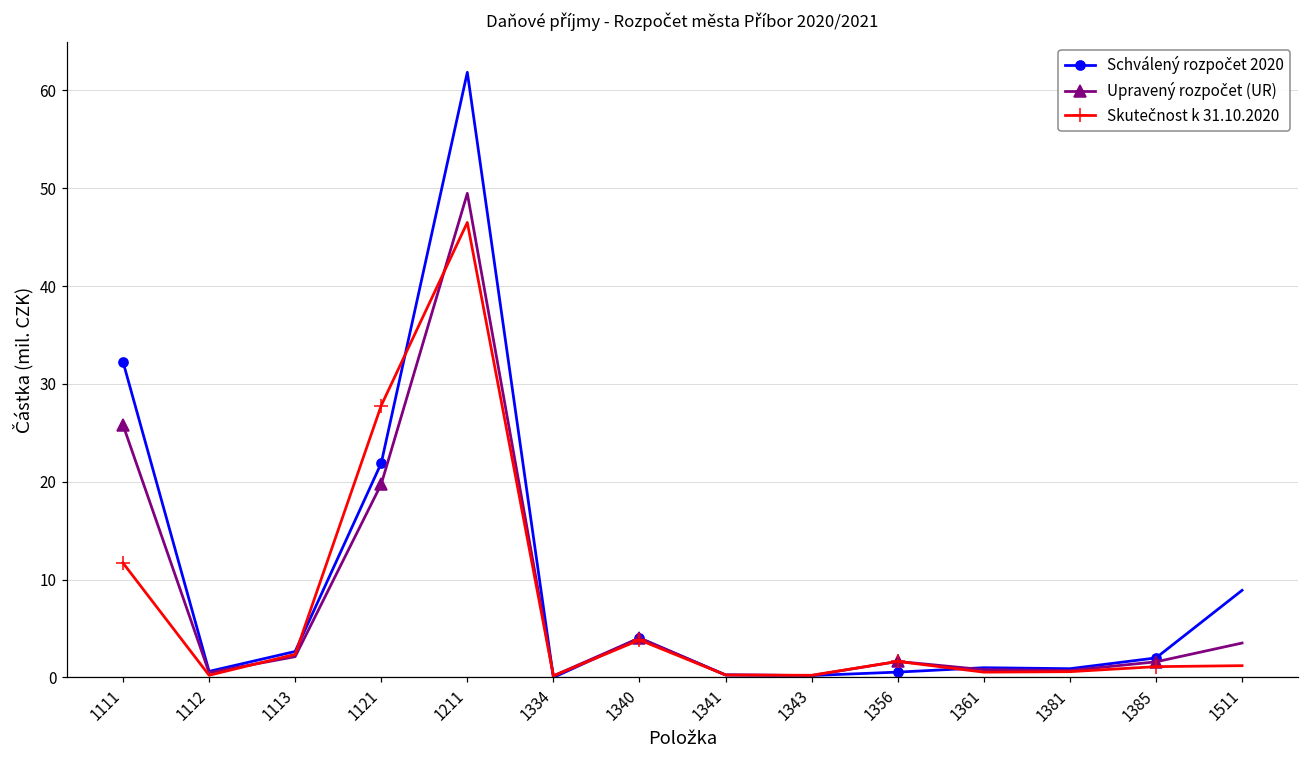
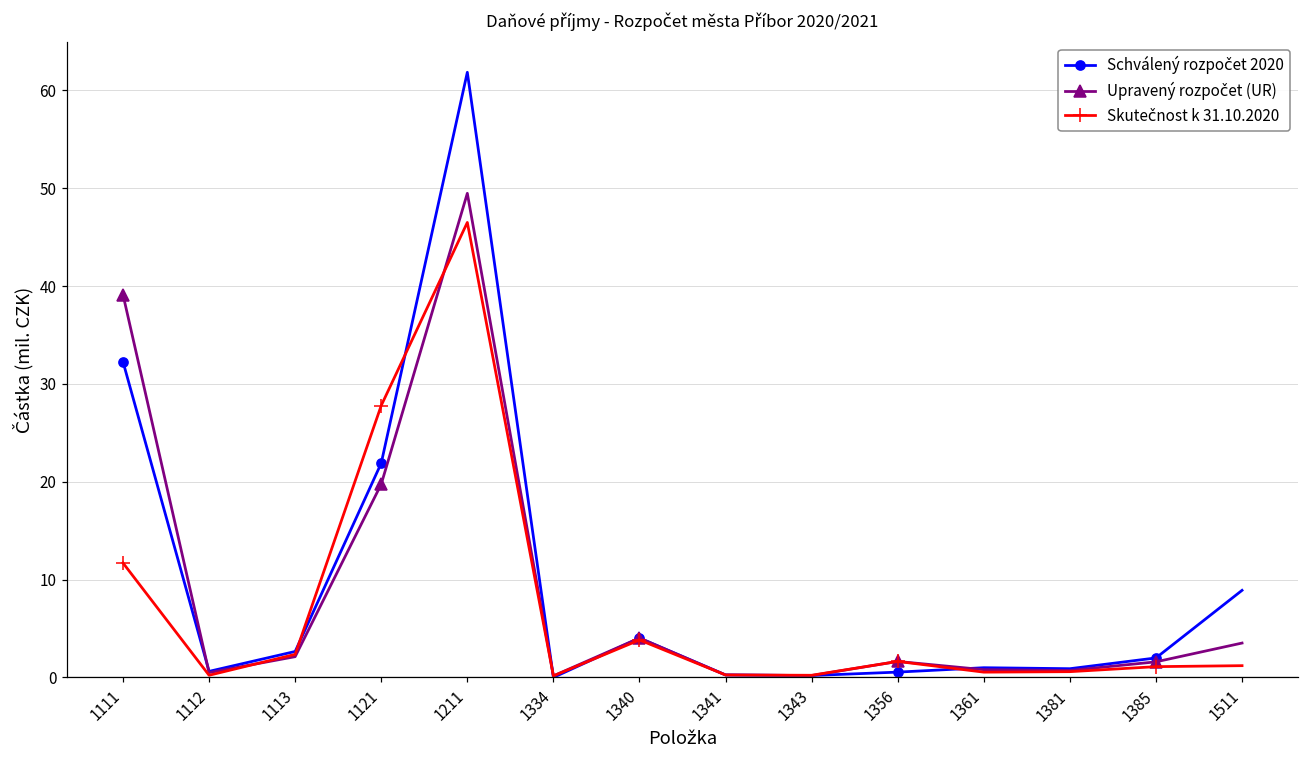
Upravený rozpočet (UR), 1111: 26 -> 39
